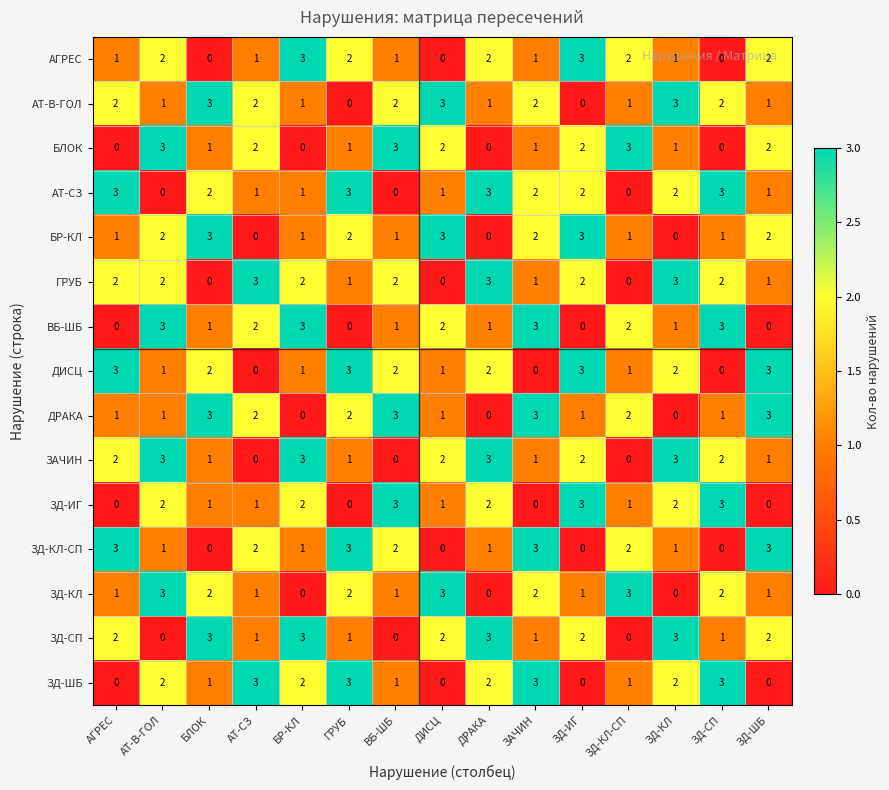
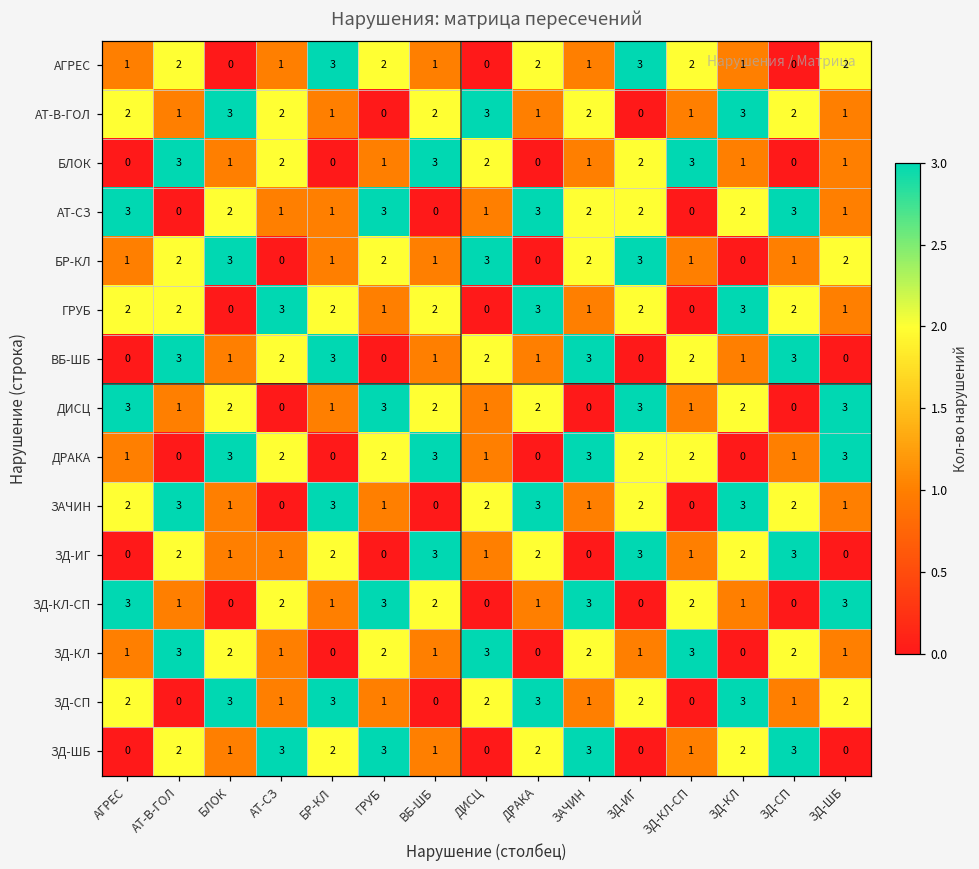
БЛОК, ЗД-ШБ: 2 -> 1
ДРАКА, АТ-В-ГОЛ: 1 -> 0
ДРАКА, ЗД-ИГ: 1 -> 2
